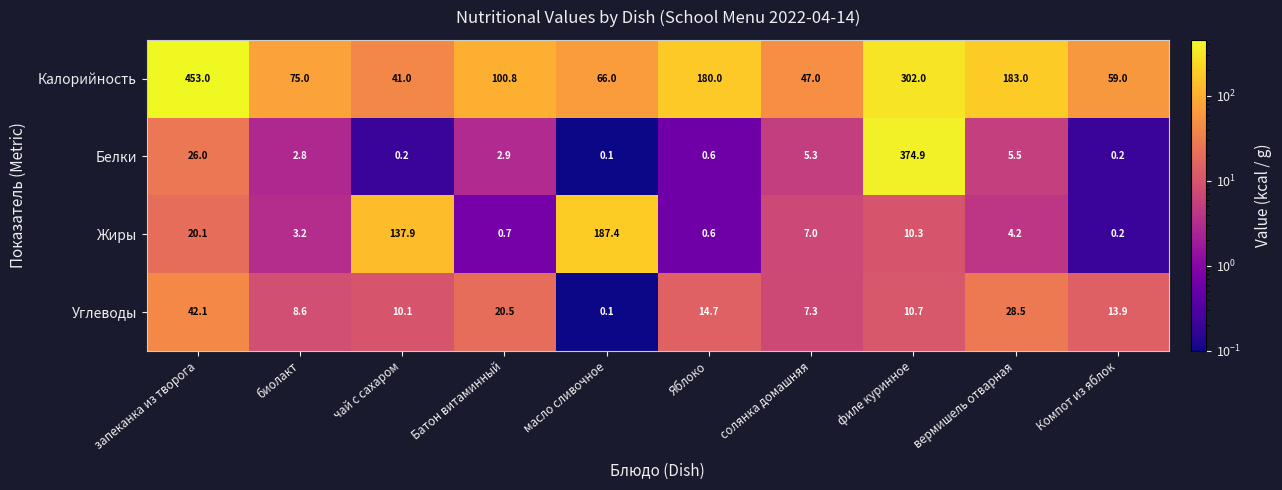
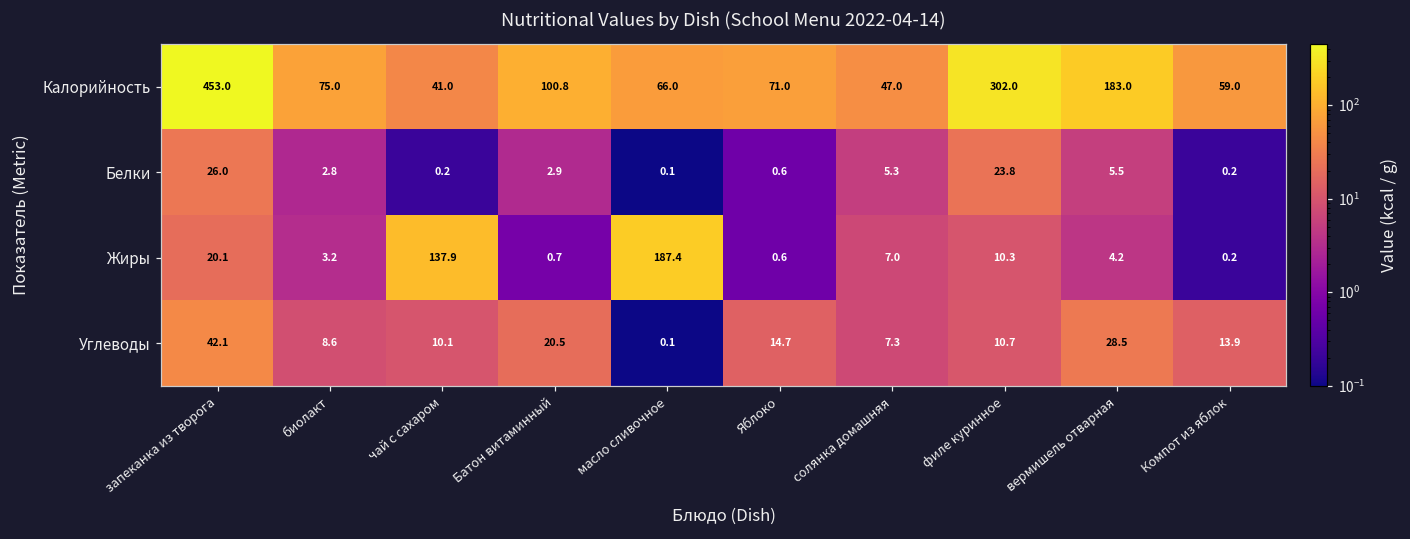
Калорийность, Яблоко: 180.0 -> 71.0
Белки, филе куринное: 374.9 -> 23.8
